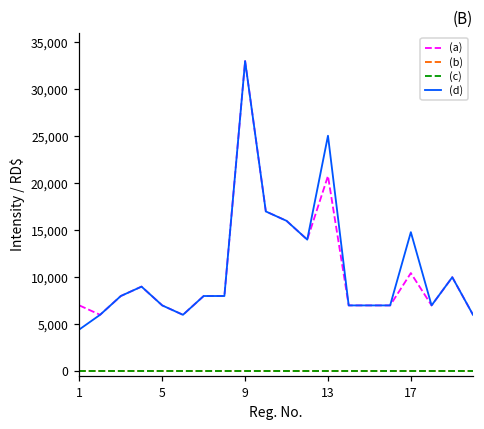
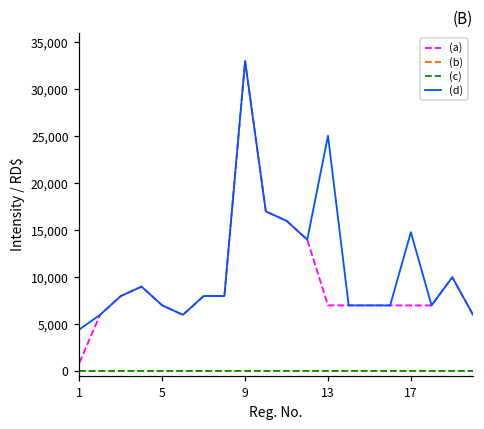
(a), 1: 7,000 -> 1,000
(a), 13: 21,000 -> 7,000
(a), 17: 10,000 -> 7,000
